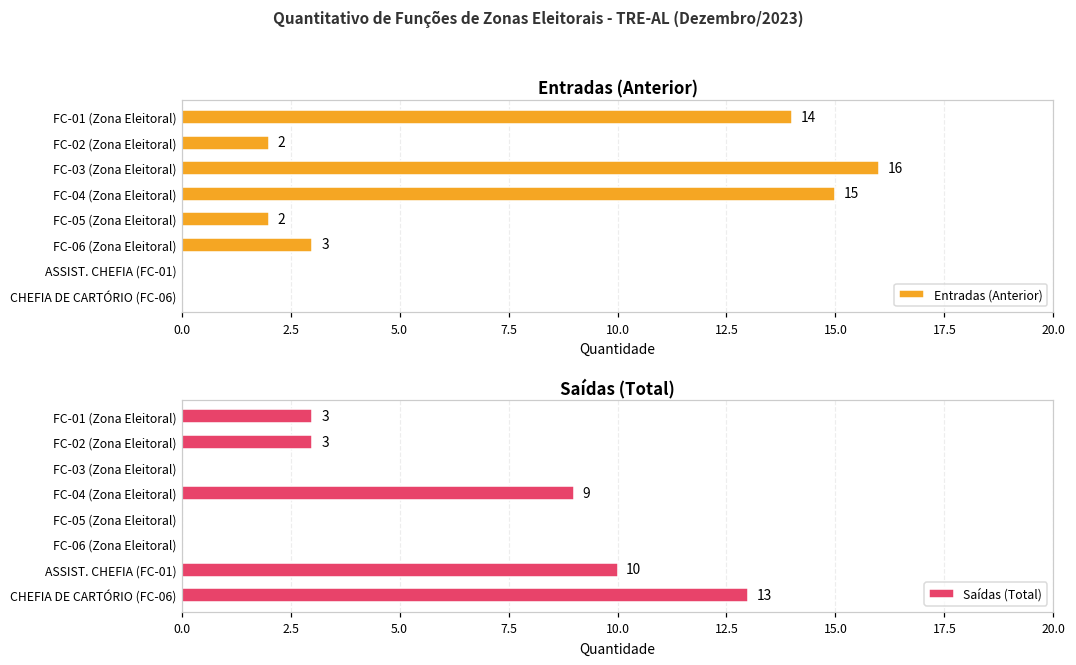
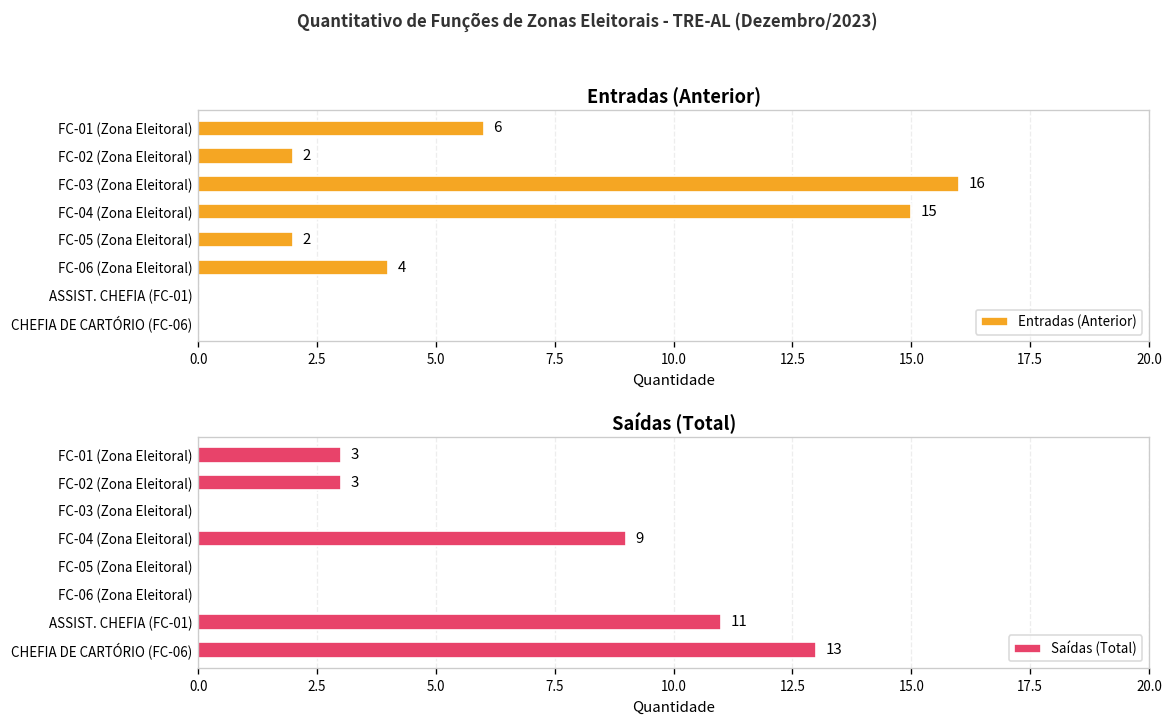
Entradas (Anterior), FC-01 (Zona Eleitoral): 14 -> 6
Entradas (Anterior), FC-06 (Zona Eleitoral): 3 -> 4
Saídas (Total), ASSIST. CHEFIA (FC-01): 10 -> 11
